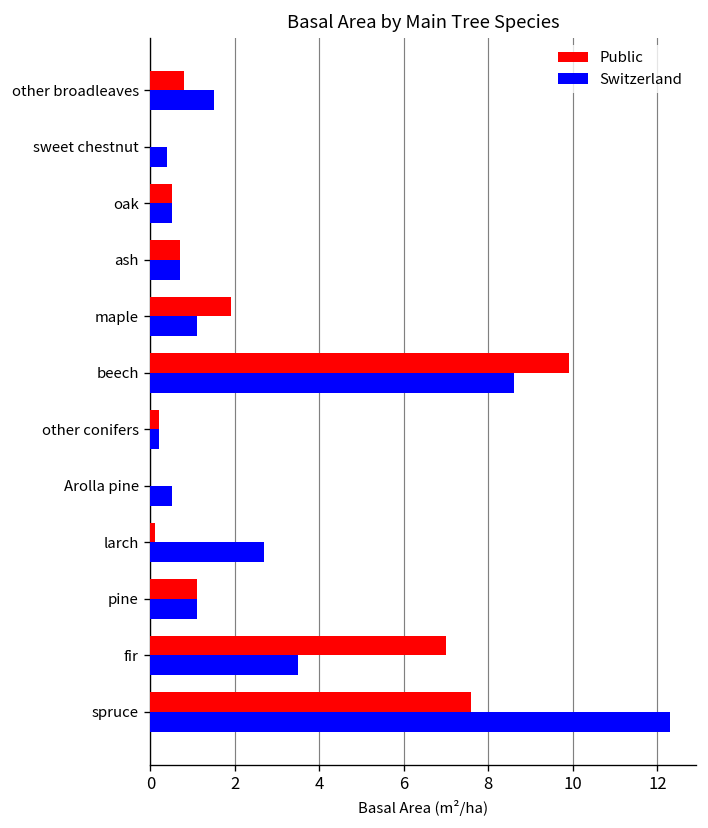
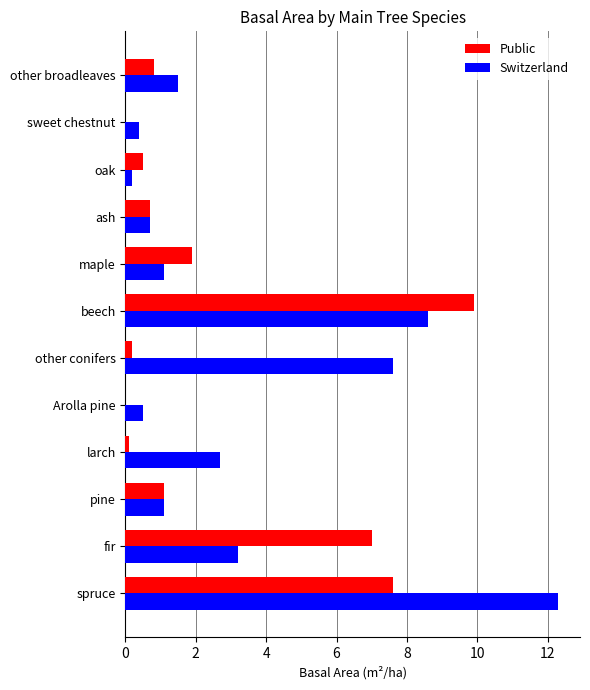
Switzerland, oak: 0.5 -> 0.2
Switzerland, other conifers: 0.2 -> 7.6
Switzerland, fir: 3.5 -> 3.2
